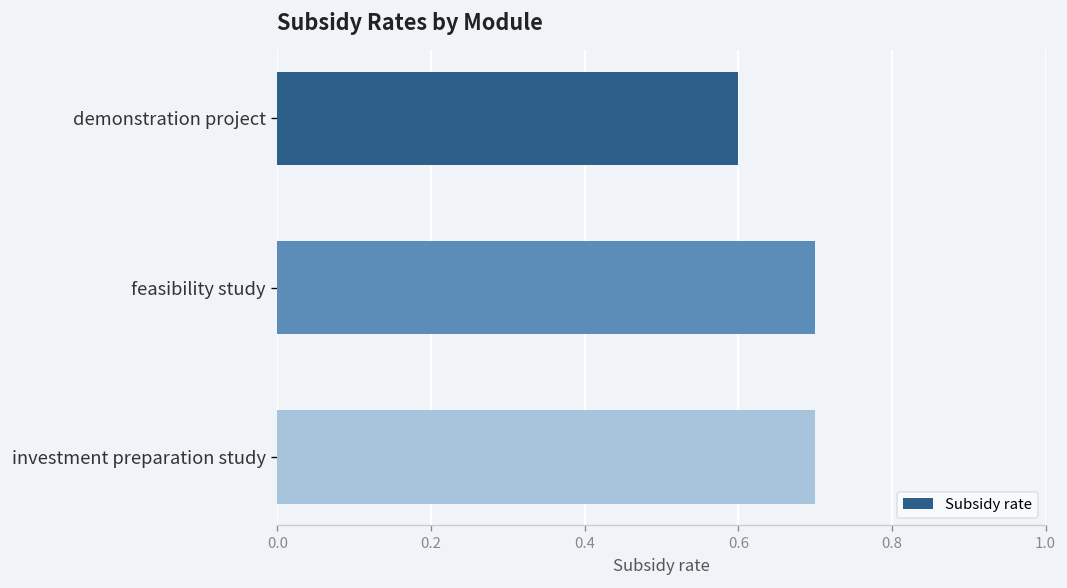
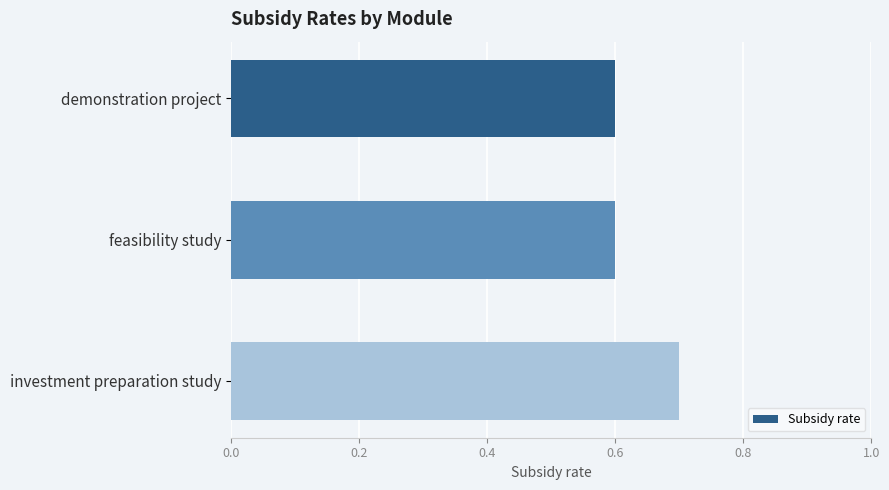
feasibility study: 0.7 -> 0.6
